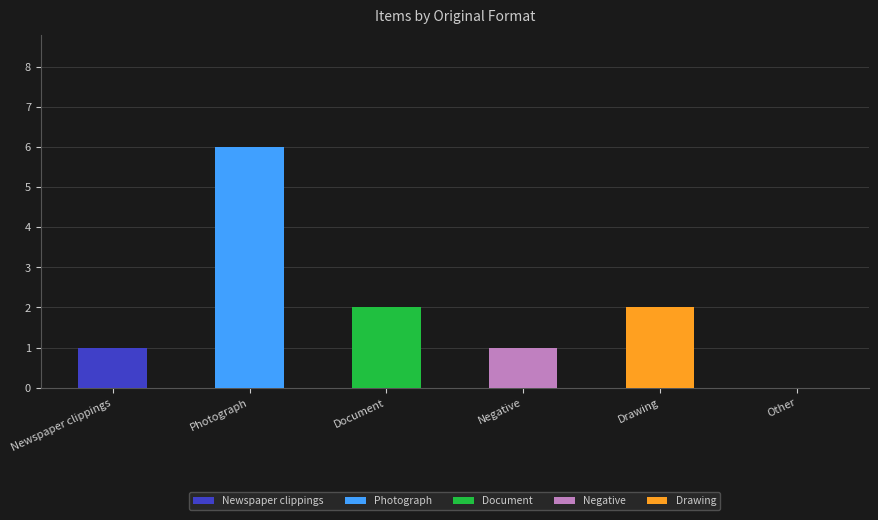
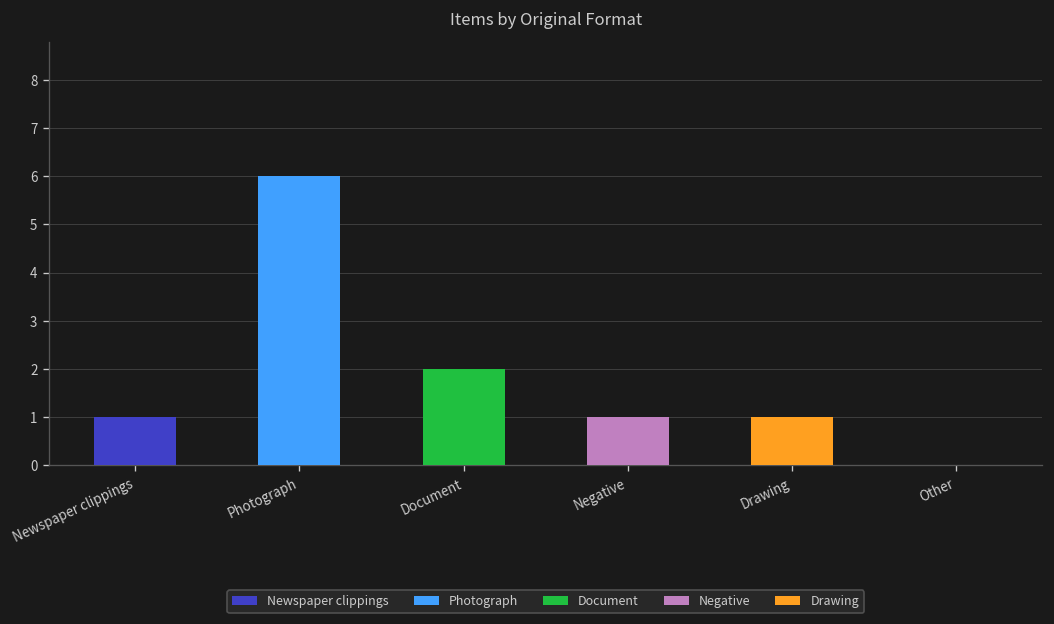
Drawing, Drawing: 2 -> 1
